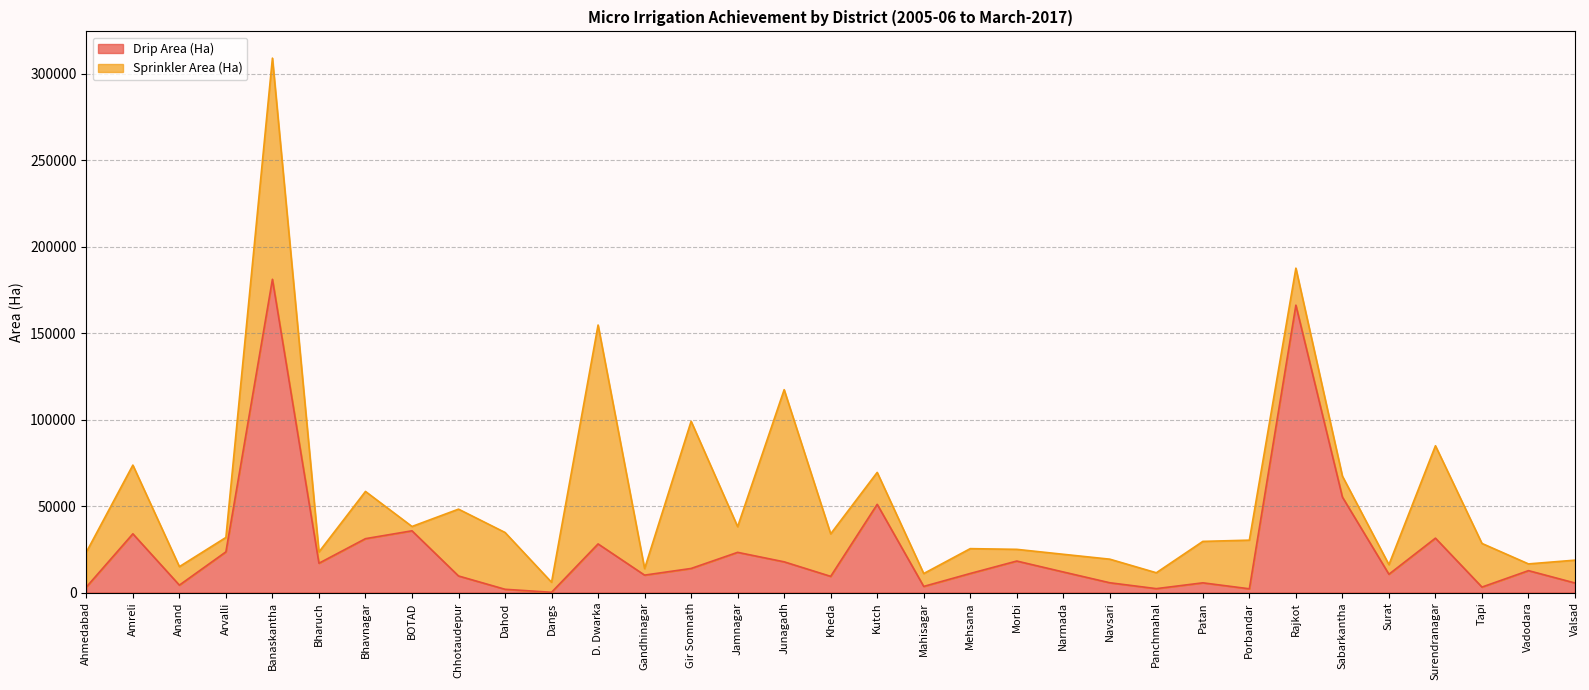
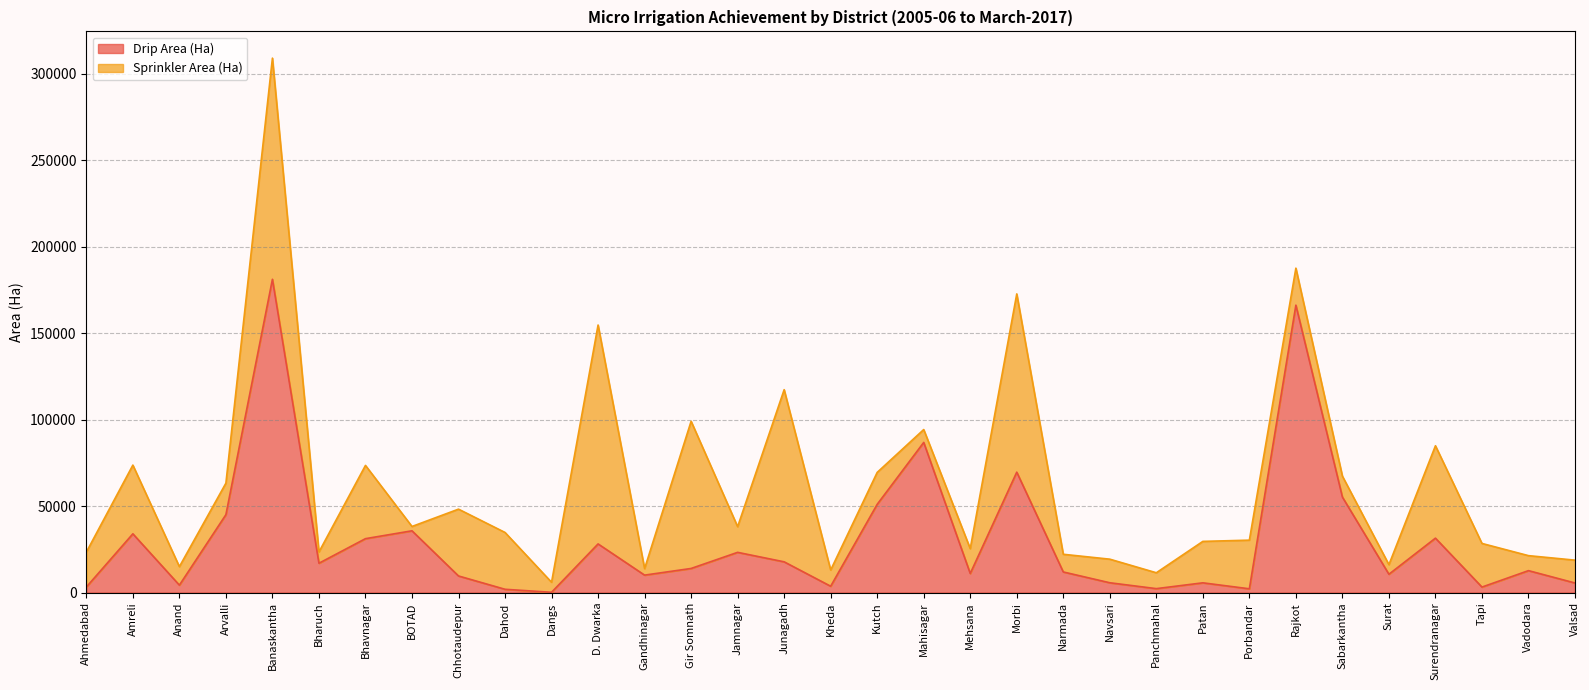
Drip Area (Ha), Arvalli: 24000 -> 45000
Sprinkler Area (Ha), Arvalli: 8000 -> 18000
Sprinkler Area (Ha), Bhavnagar: 27000 -> 42000
Drip Area (Ha), Kheda: 9000 -> 4000
Sprinkler Area (Ha), Kheda: 25000 -> 9000
Drip Area (Ha), Mahisagar: 4000 -> 87000
Drip Area (Ha), Morbi: 18000 -> 70000
Sprinkler Area (Ha), Morbi: 7000 -> 103000
Sprinkler Area (Ha), Vadodara: 4000 -> 9000
